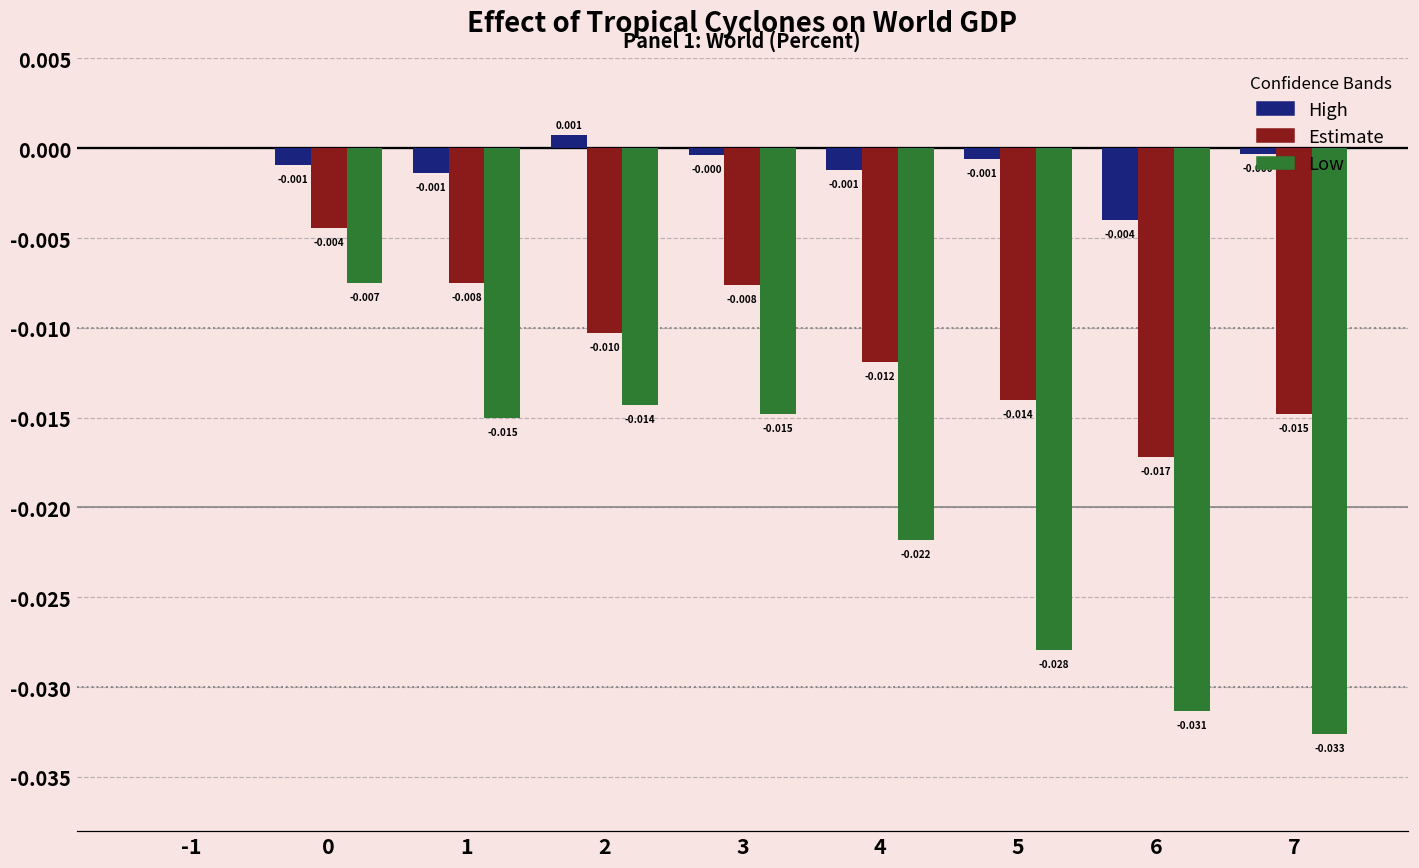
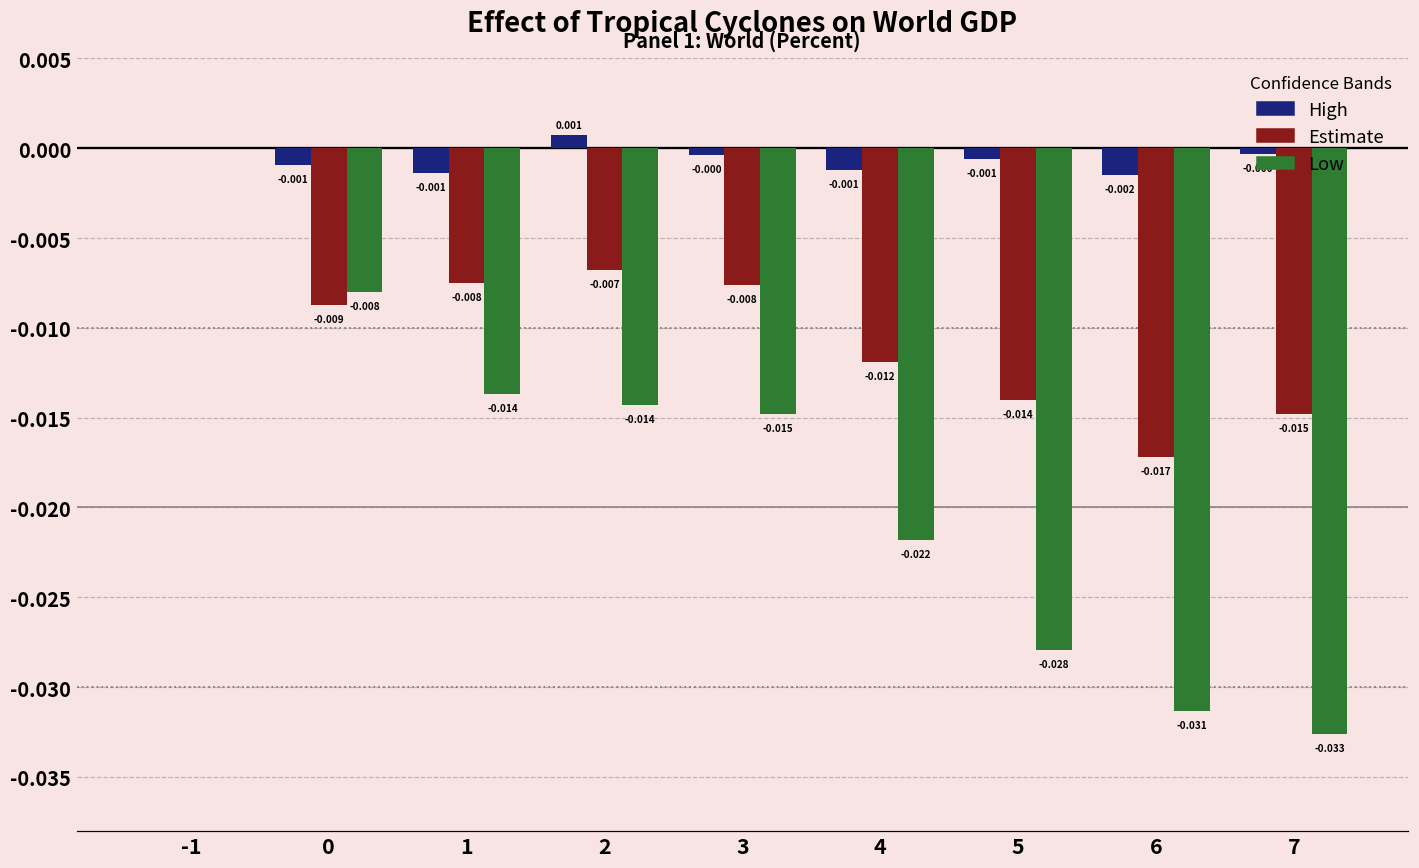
Estimate, 0: -0.004 -> -0.009
Low, 0: -0.007 -> -0.008
Low, 1: -0.015 -> -0.014
Estimate, 2: -0.010 -> -0.007
High, 6: -0.004 -> -0.002
